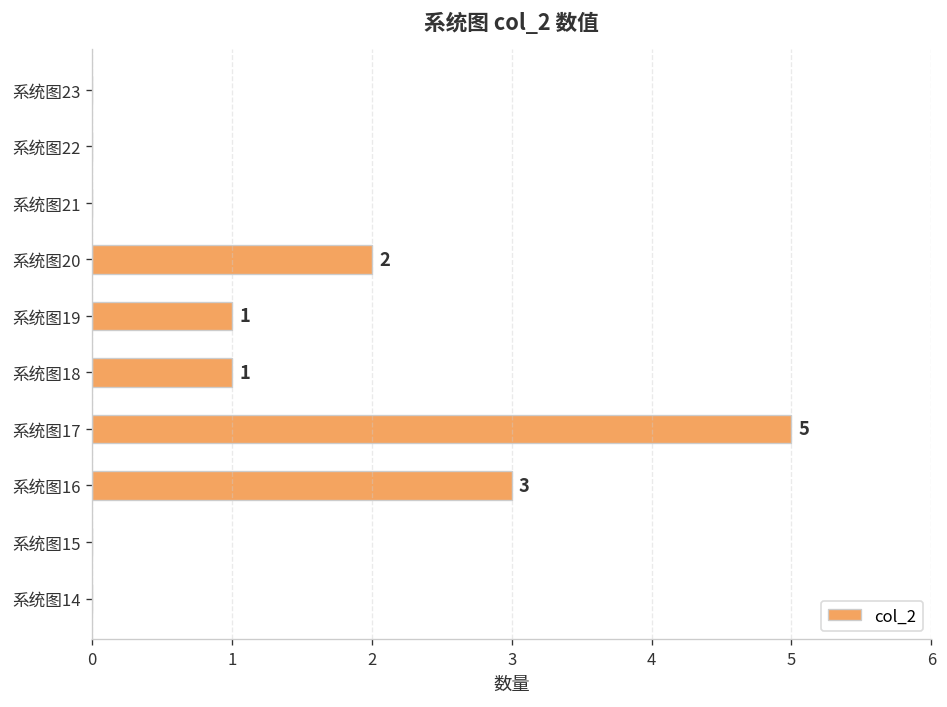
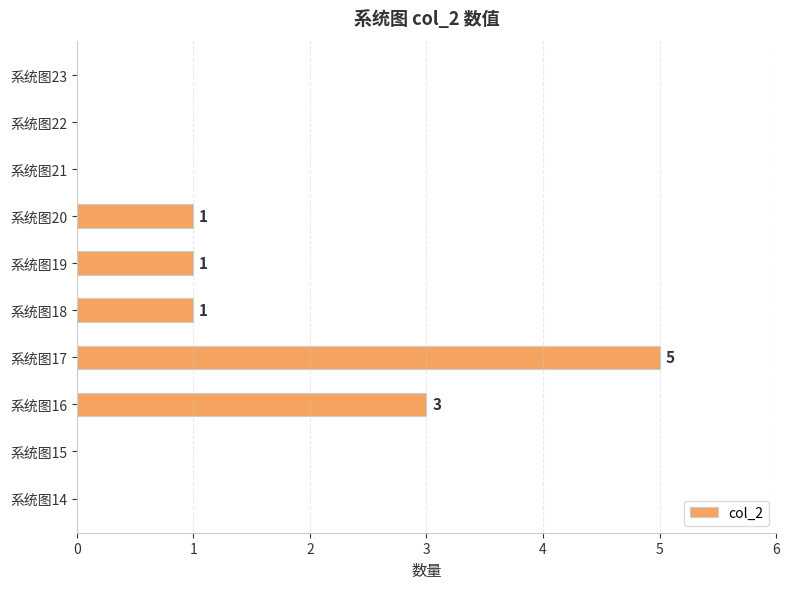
系统图20: 2 -> 1
